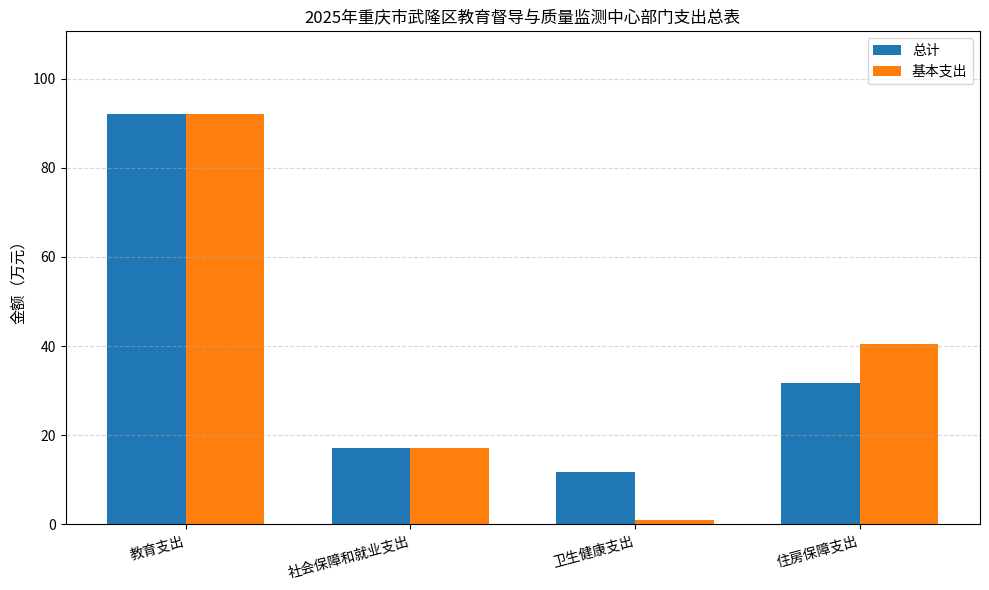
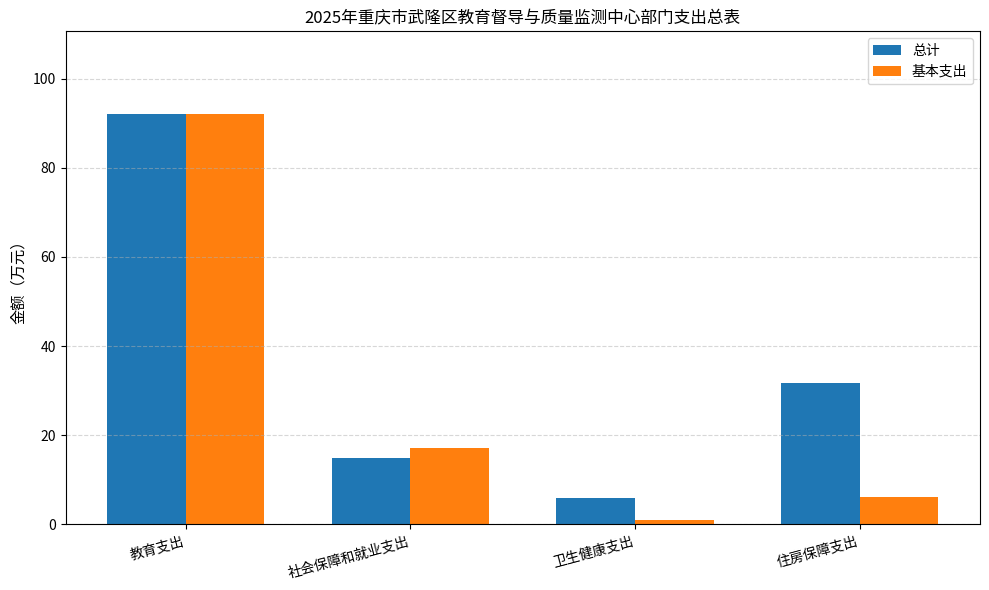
总计, 社会保障和就业支出: 17 -> 15
总计, 卫生健康支出: 12 -> 6
基本支出, 住房保障支出: 40 -> 6
